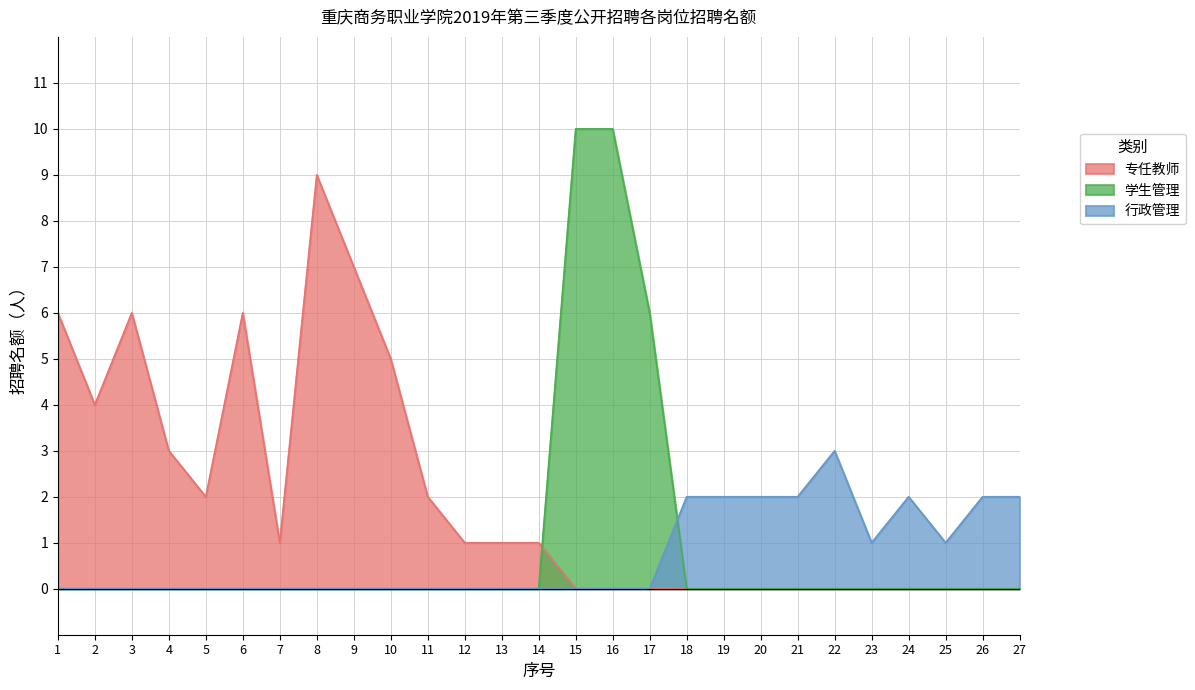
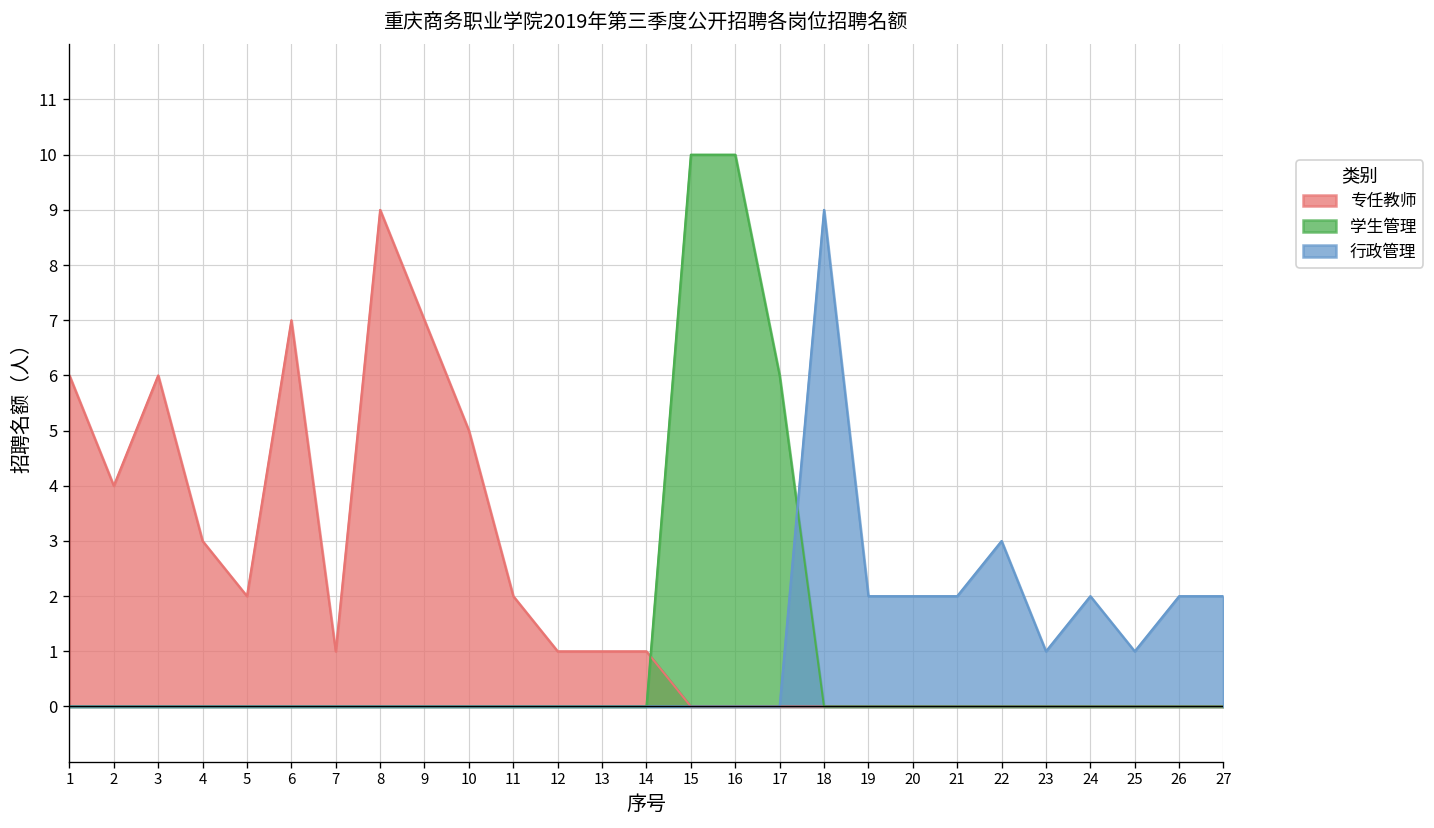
专任教师, 6: 6 -> 7
行政管理, 18: 2 -> 9
